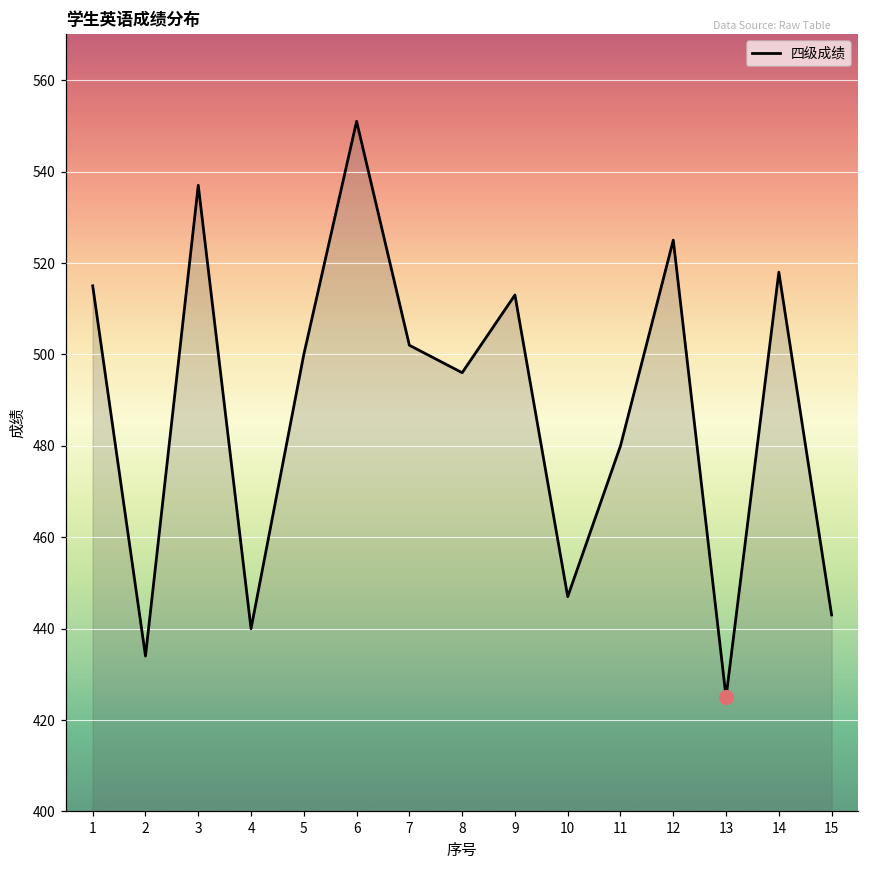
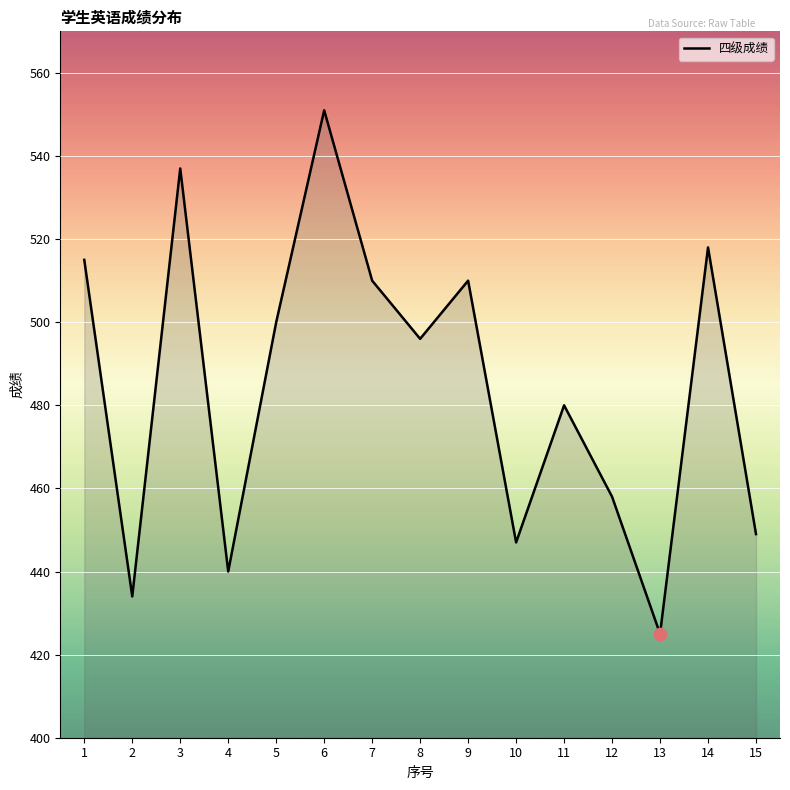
四级成绩, 7: 502 -> 510
四级成绩, 9: 513 -> 510
四级成绩, 12: 525 -> 458
四级成绩, 15: 443 -> 449
